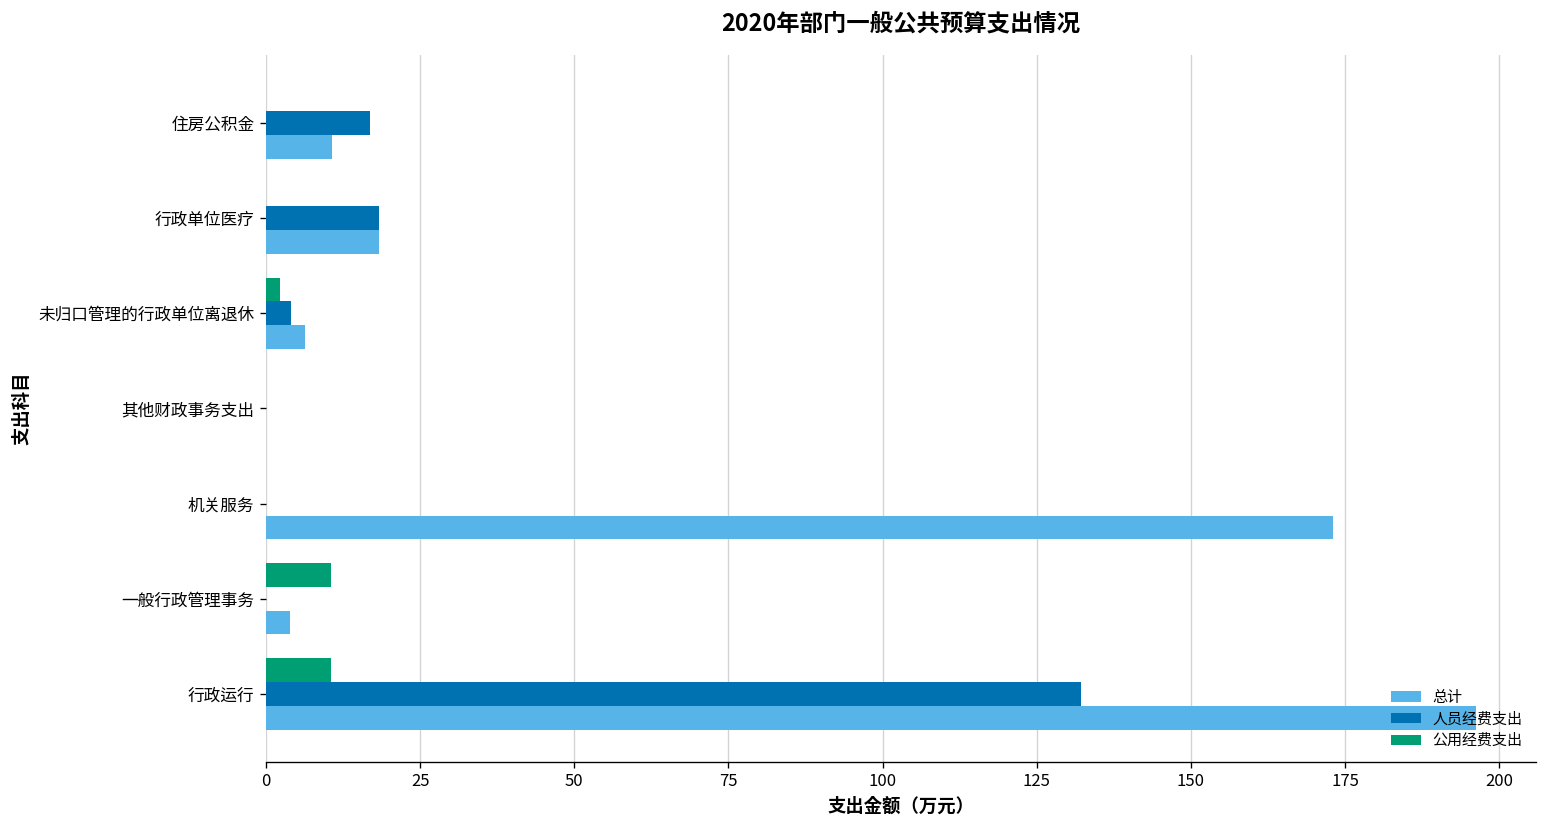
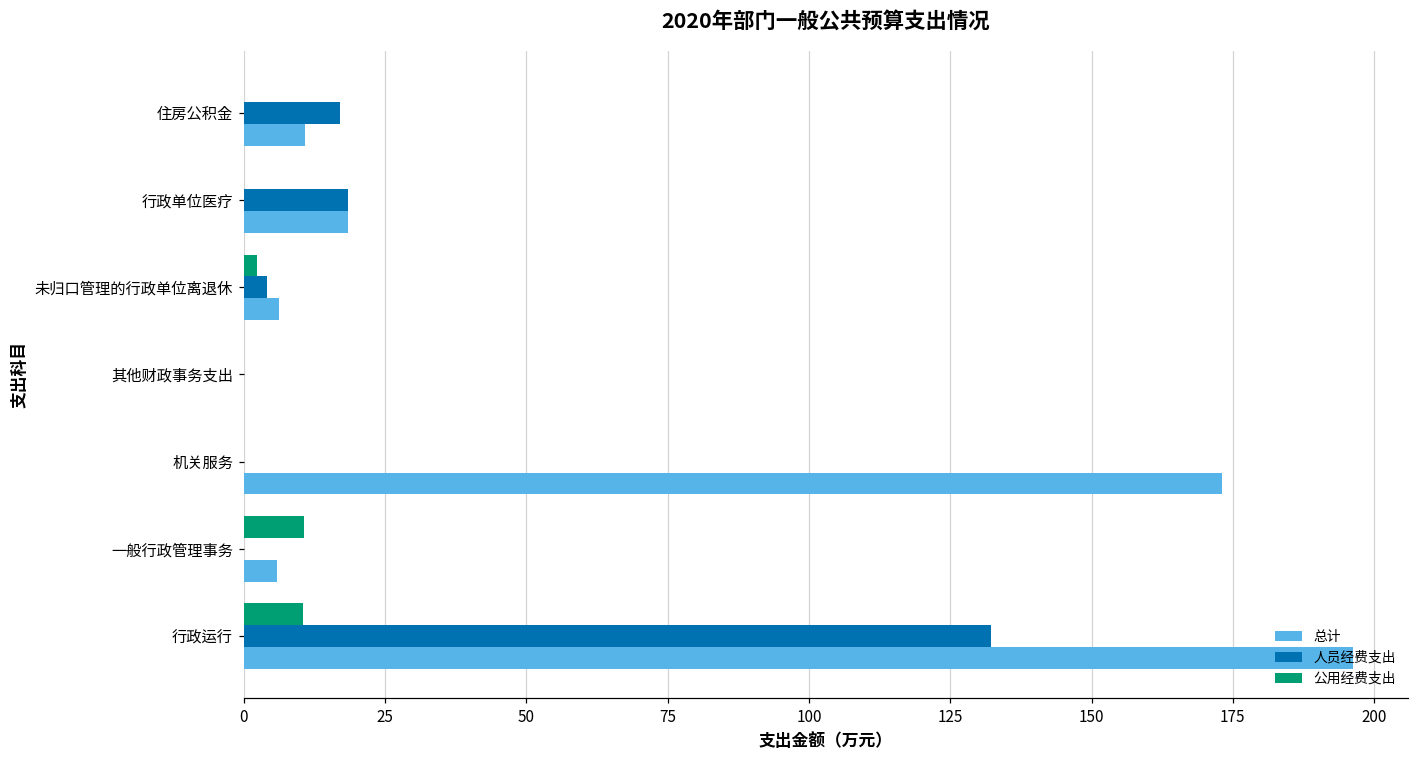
总计, 一般行政管理事务: 4 -> 6
